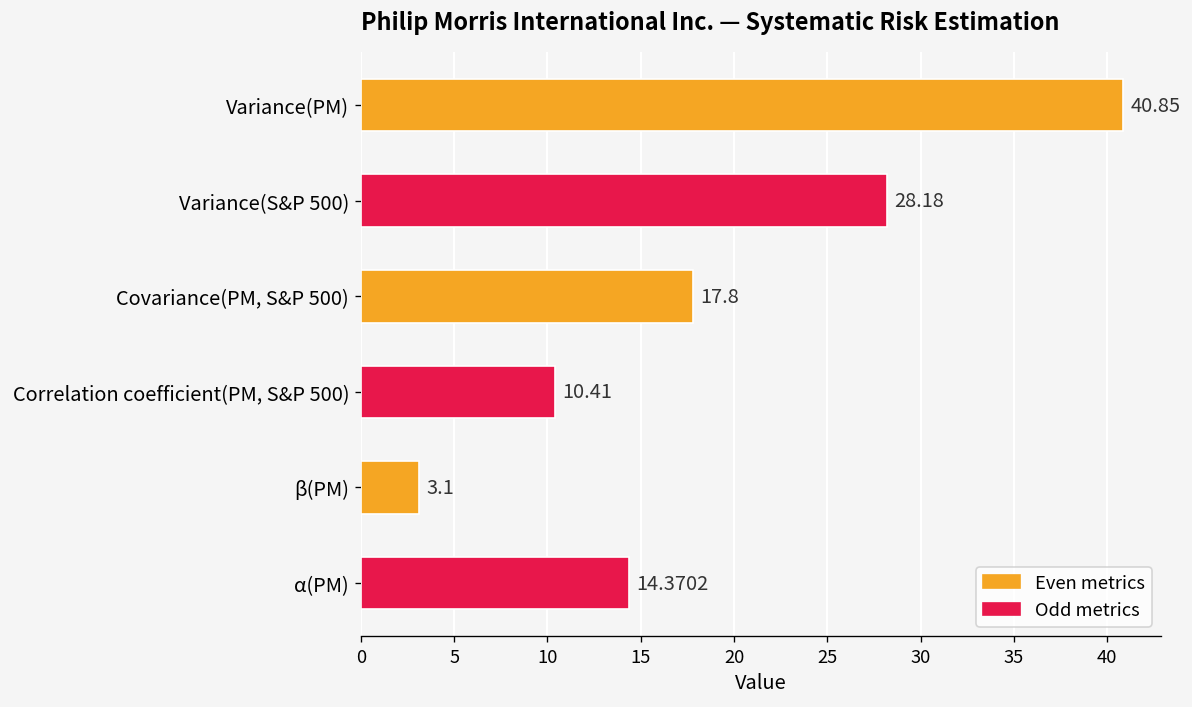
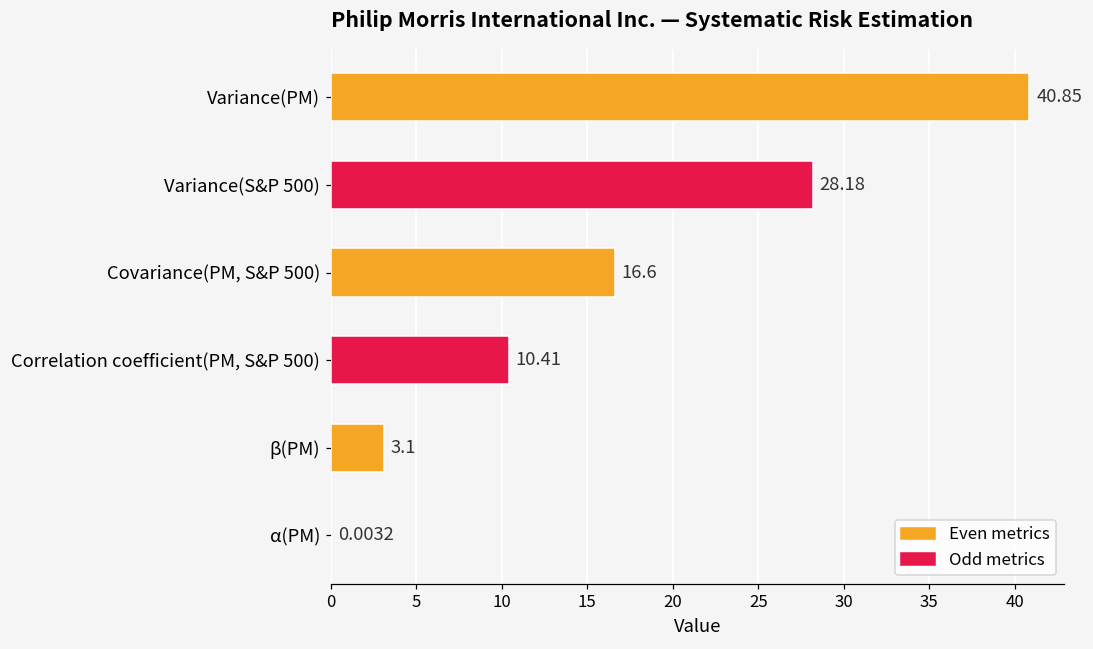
Covariance(PM, S&P 500): 17.8 -> 16.6
α(PM): 14.3702 -> 0.0032
